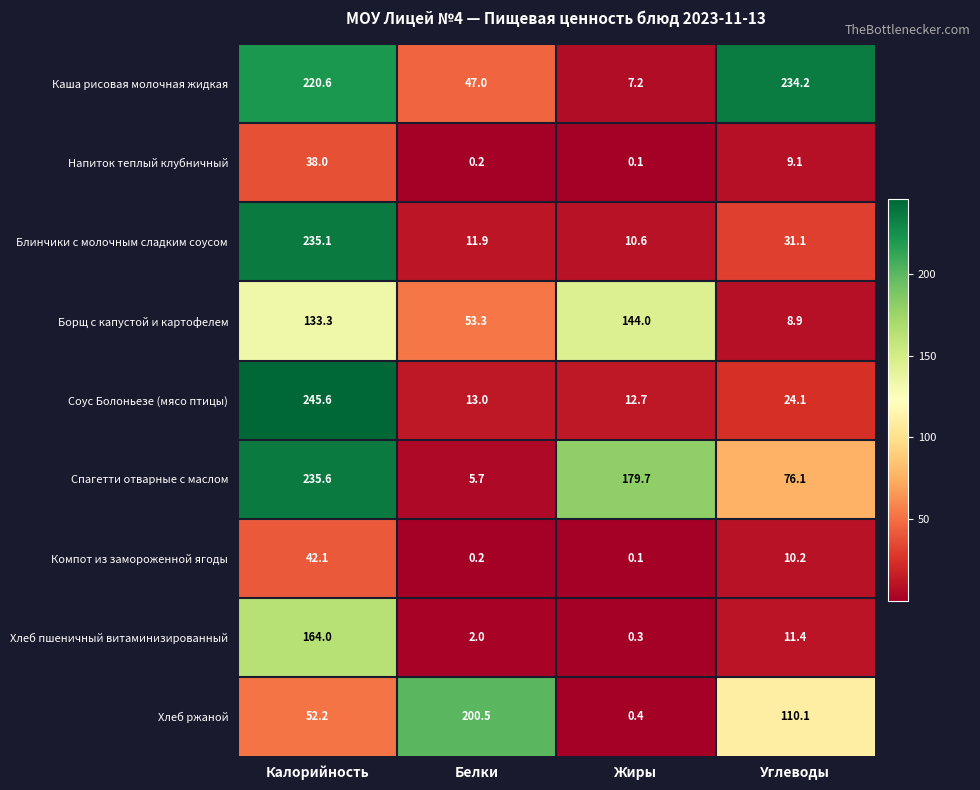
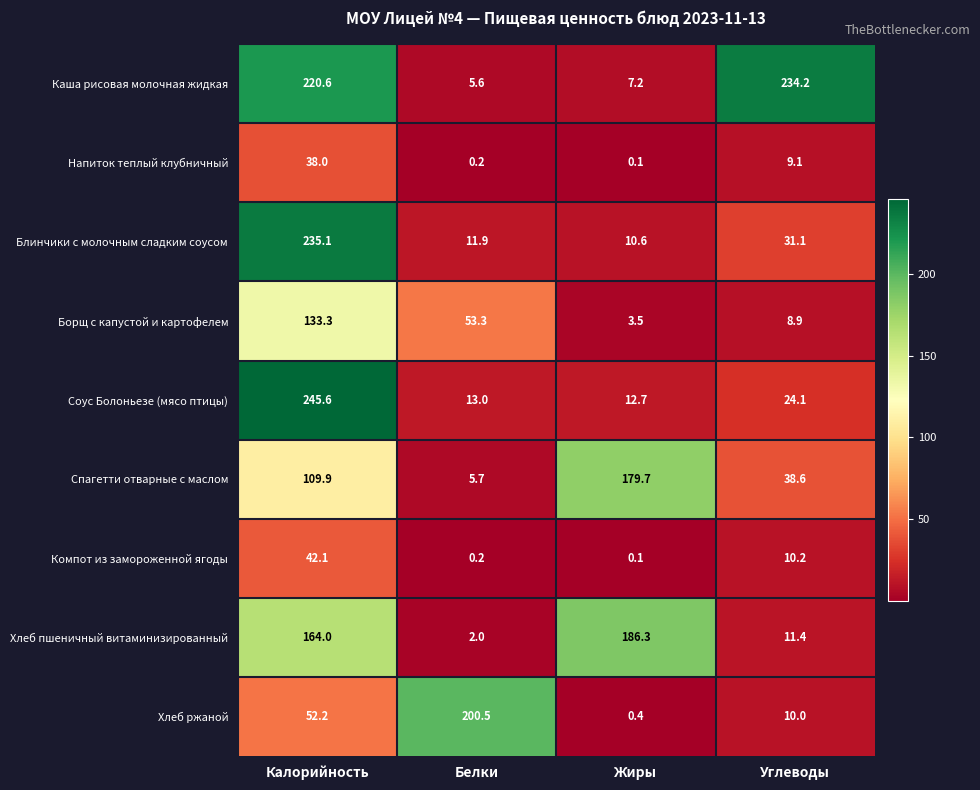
Каша рисовая молочная жидкая, Белки: 47.0 -> 5.6
Борщ с капустой и картофелем, Жиры: 144.0 -> 3.5
Спагетти отварные с маслом, Калорийность: 235.6 -> 109.9
Спагетти отварные с маслом, Углеводы: 76.1 -> 38.6
Хлеб пшеничный витаминизированный, Жиры: 0.3 -> 186.3
Хлеб ржаной, Углеводы: 110.1 -> 10.0
